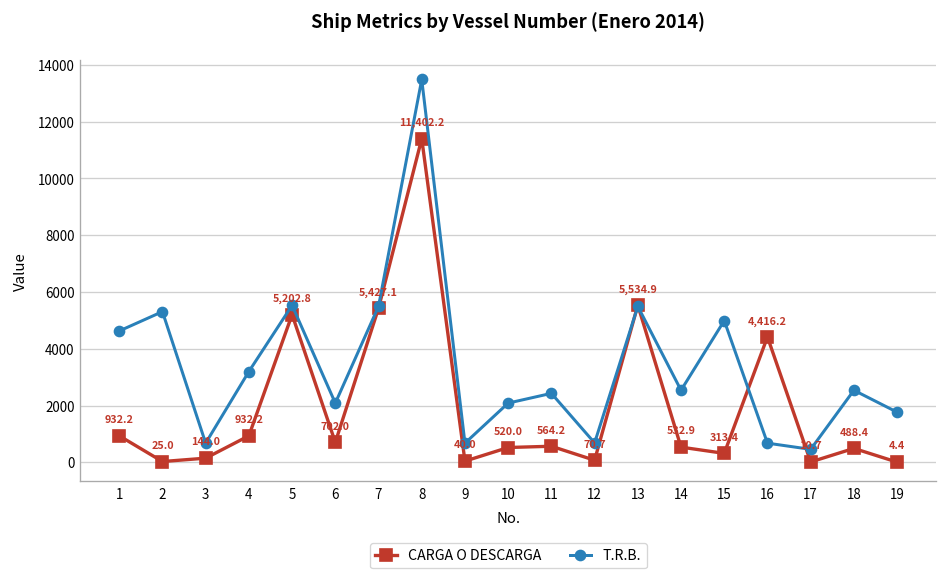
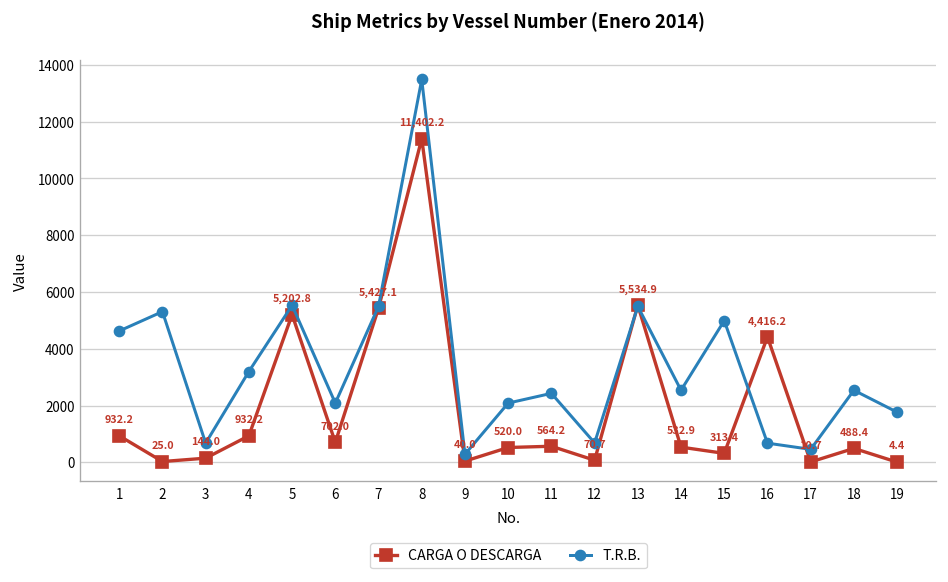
T.R.B., 9: 700 -> 300
